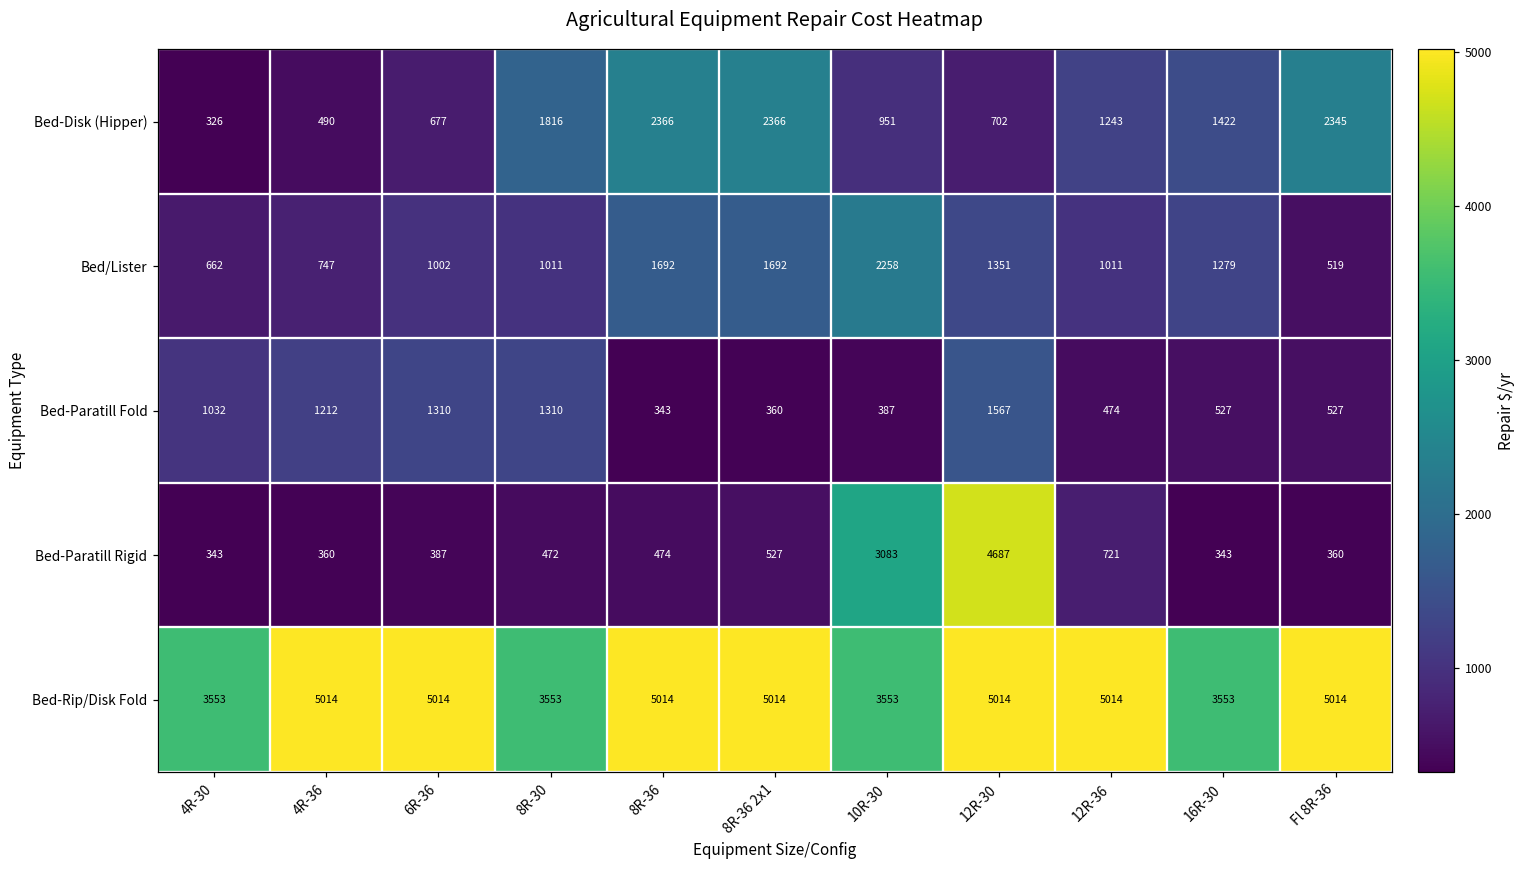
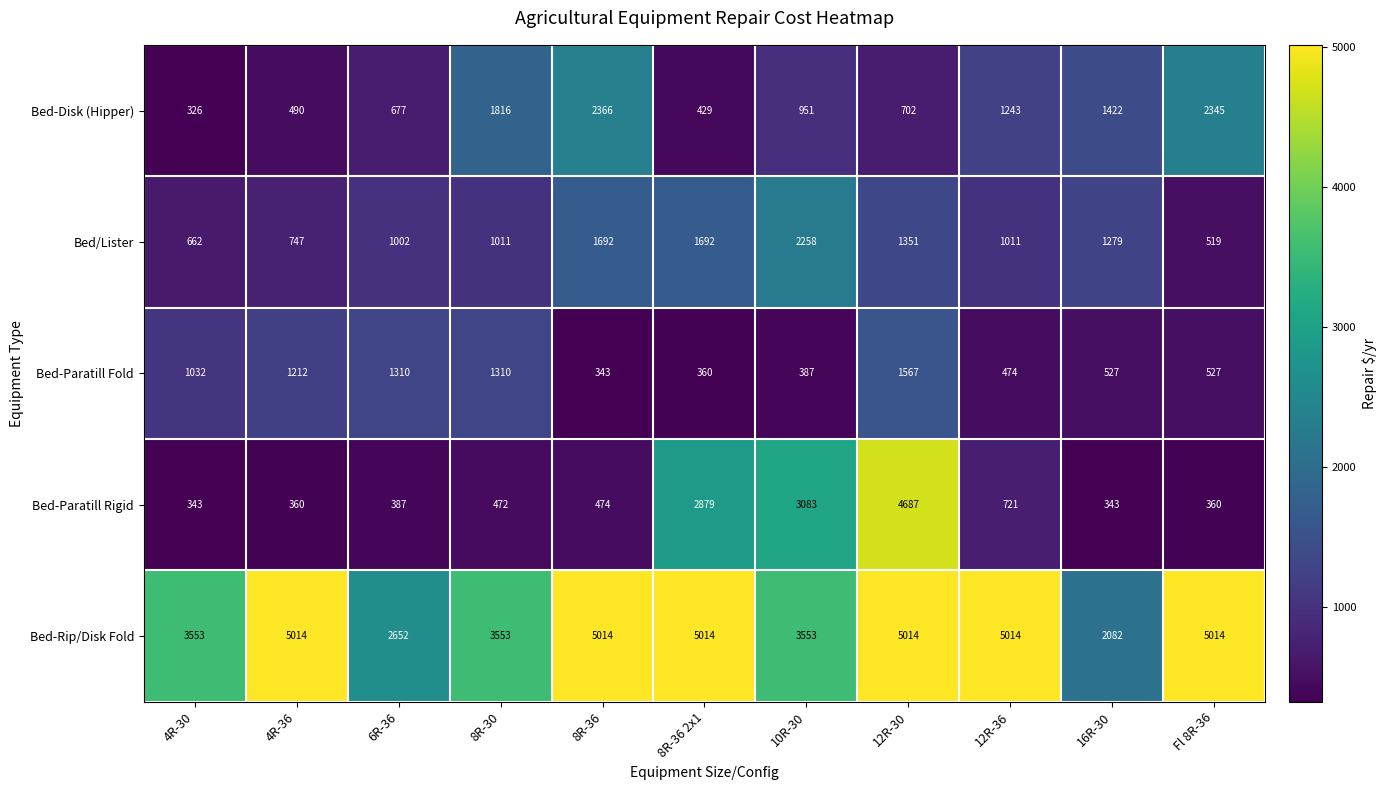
Bed-Disk (Hipper), 8R-36 2x1: 2366 -> 429
Bed-Paratill Rigid, 8R-36 2x1: 527 -> 2879
Bed-Rip/Disk Fold, 6R-36: 5014 -> 2652
Bed-Rip/Disk Fold, 16R-30: 3553 -> 2082
